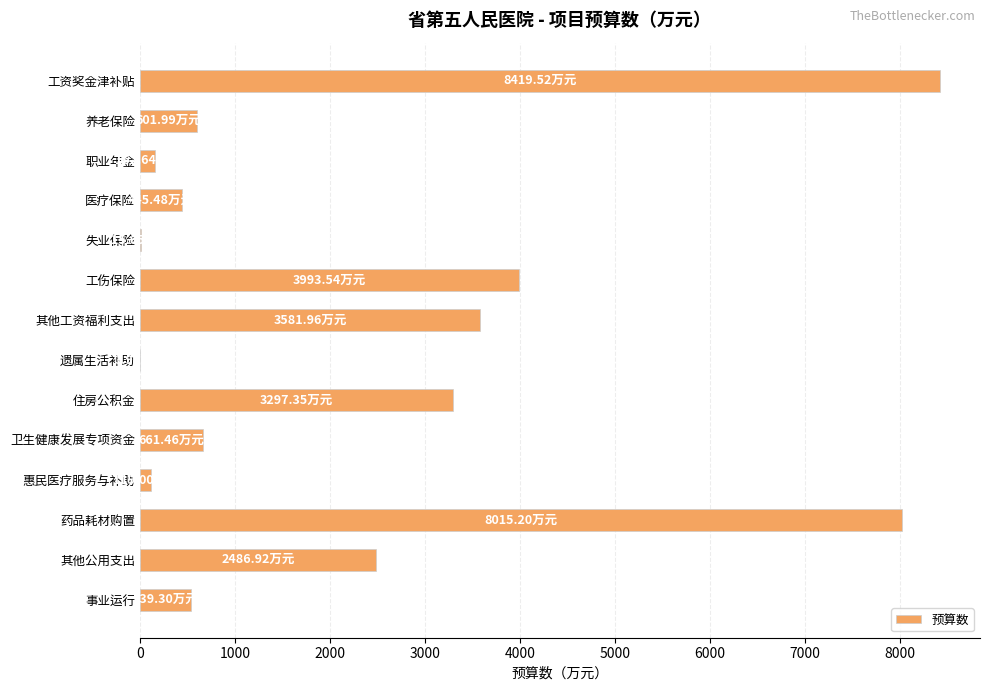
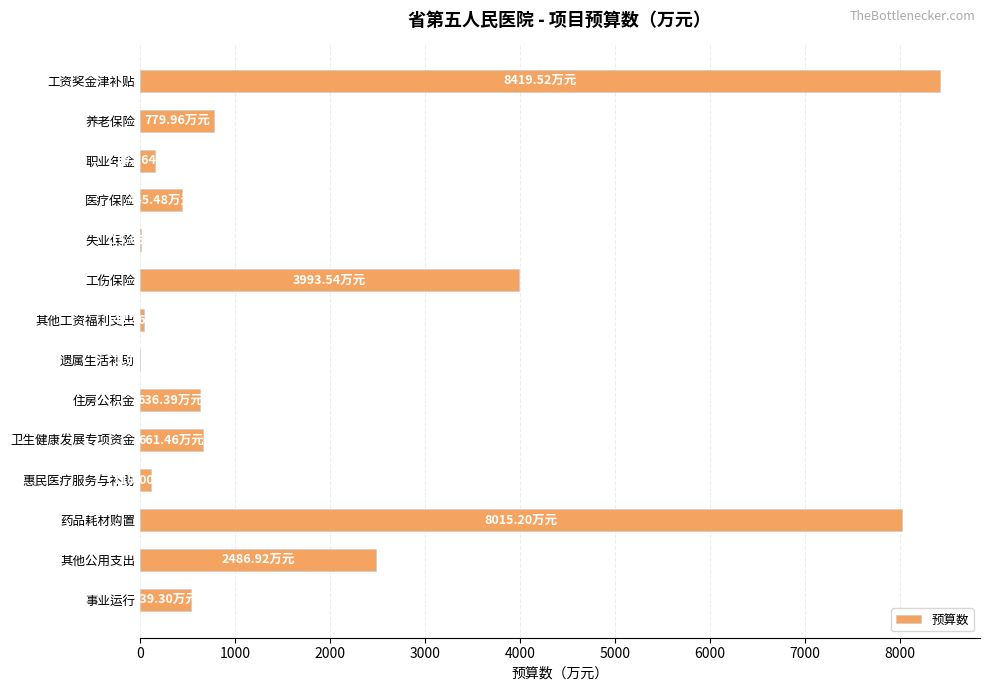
养老保险: 601.99 -> 779.96
其他工资福利支出: 3600 -> 0
住房公积金: 3297.35 -> 636.39
